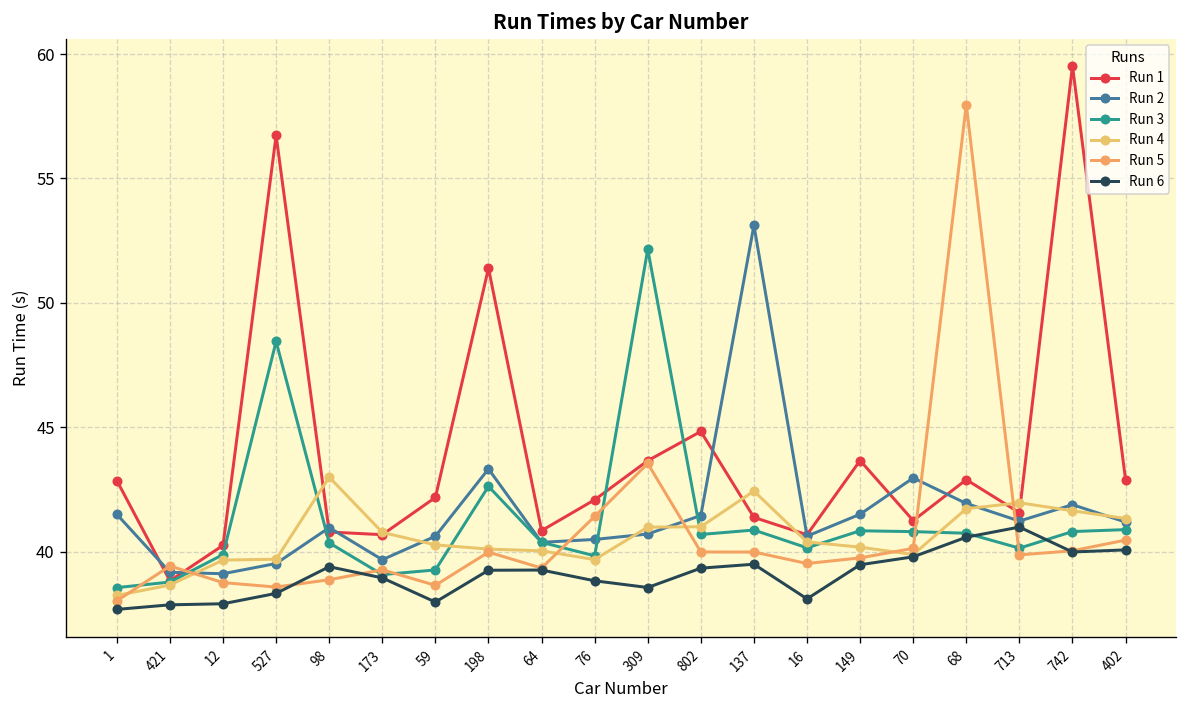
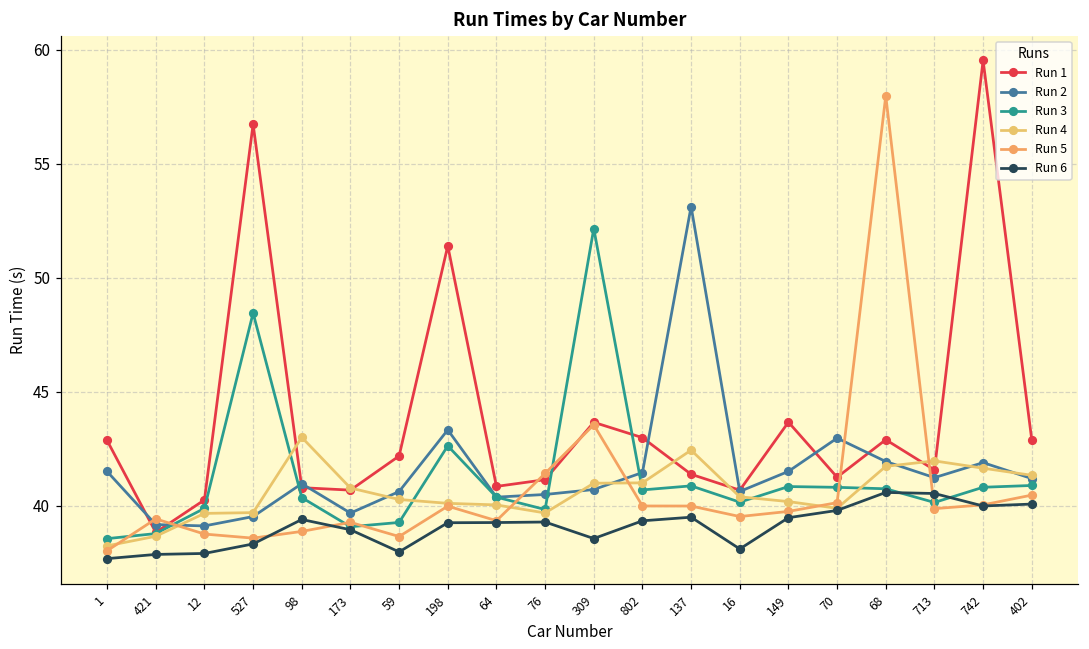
Run 1, 76: 42.1 -> 41.1
Run 6, 76: 38.8 -> 39.3
Run 1, 802: 44.8 -> 43.0
Run 6, 713: 41.0 -> 40.5
